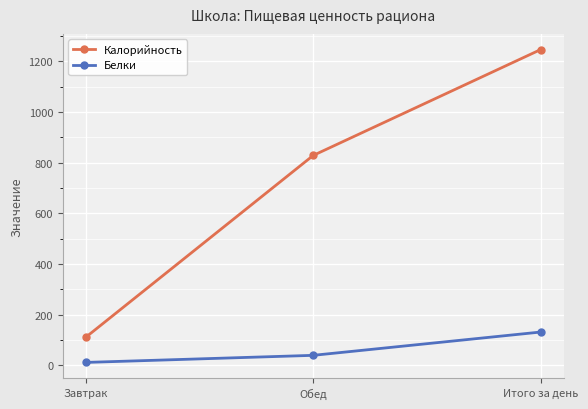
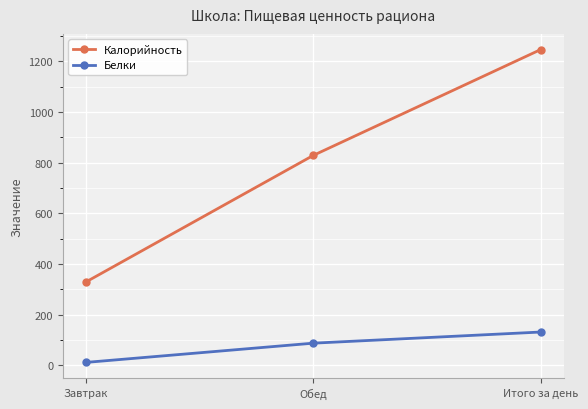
Калорийность, Завтрак: 110 -> 330
Белки, Обед: 40 -> 90
